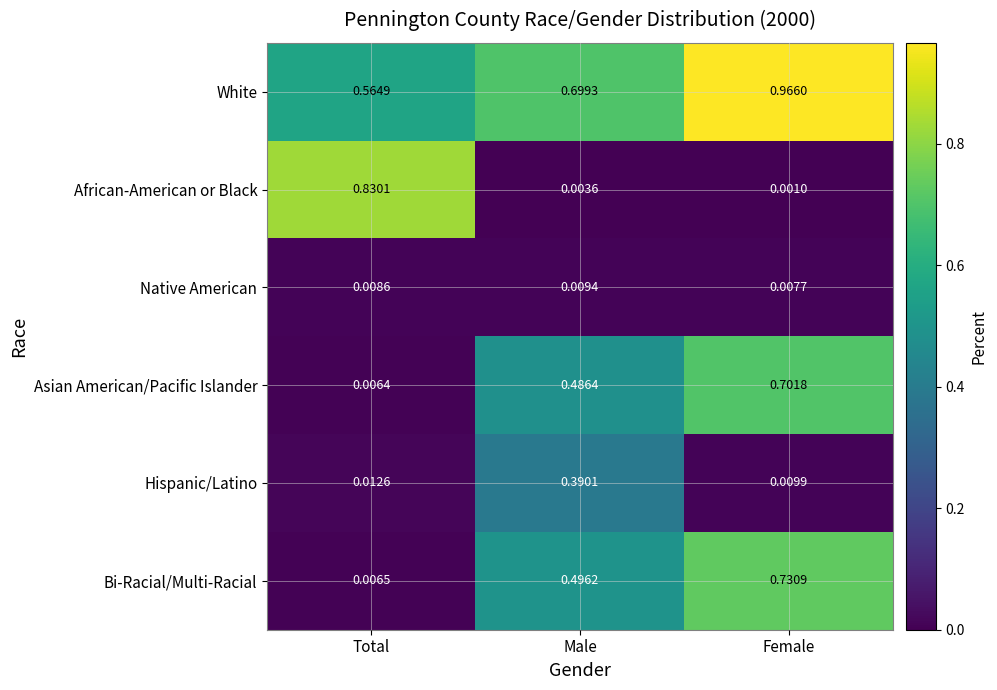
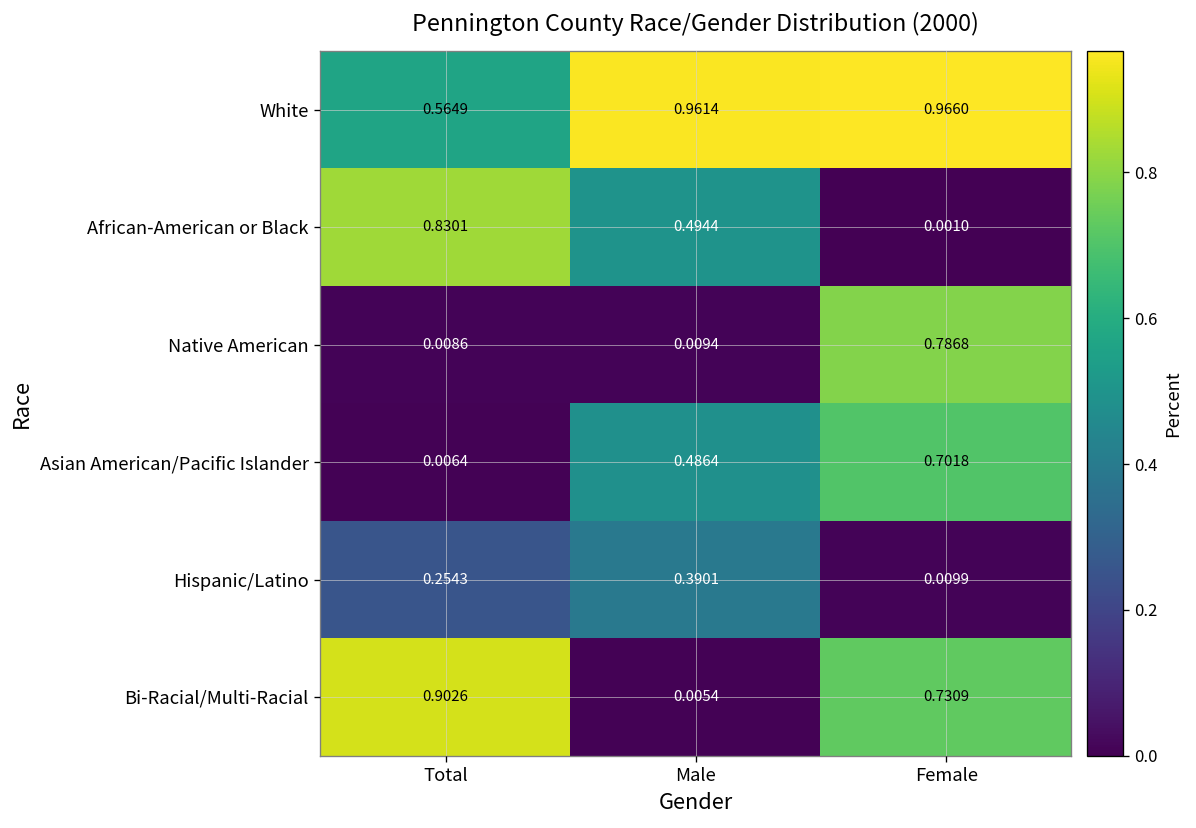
White, Male: 0.6993 -> 0.9614
African-American or Black, Male: 0.0036 -> 0.4944
Native American, Female: 0.0077 -> 0.7868
Hispanic/Latino, Total: 0.0126 -> 0.2543
Bi-Racial/Multi-Racial, Total: 0.0065 -> 0.9026
Bi-Racial/Multi-Racial, Male: 0.4962 -> 0.0054
